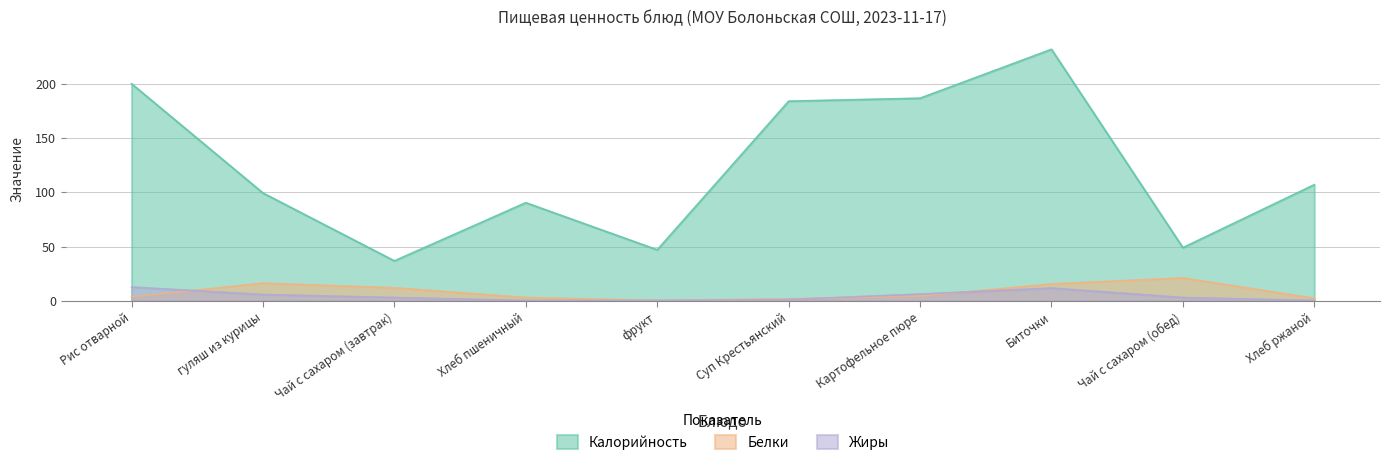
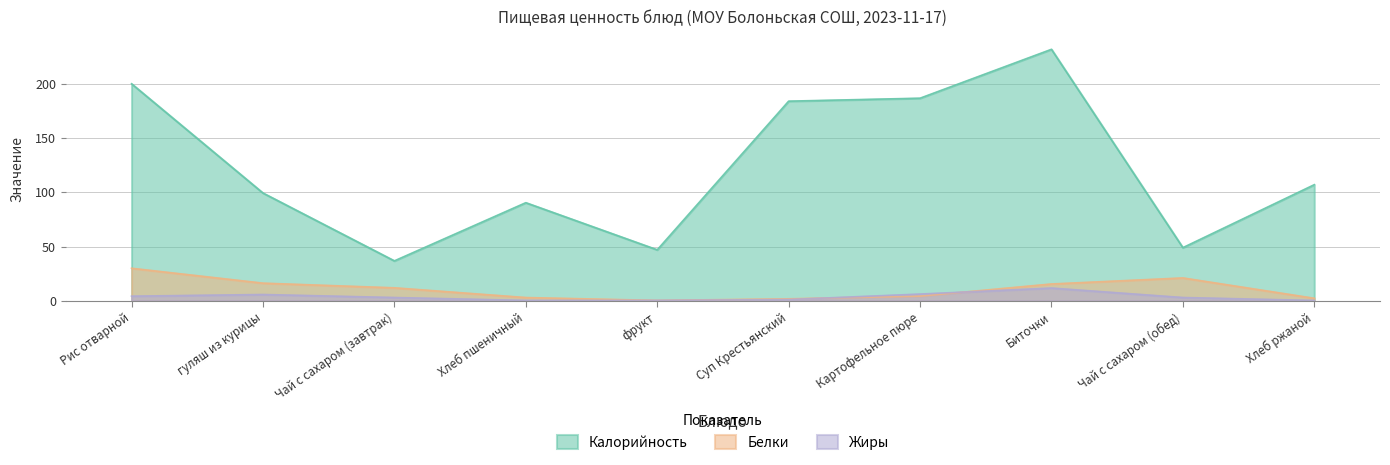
Белки, Рис отварной: 4 -> 30
Жиры, Рис отварной: 13 -> 4
